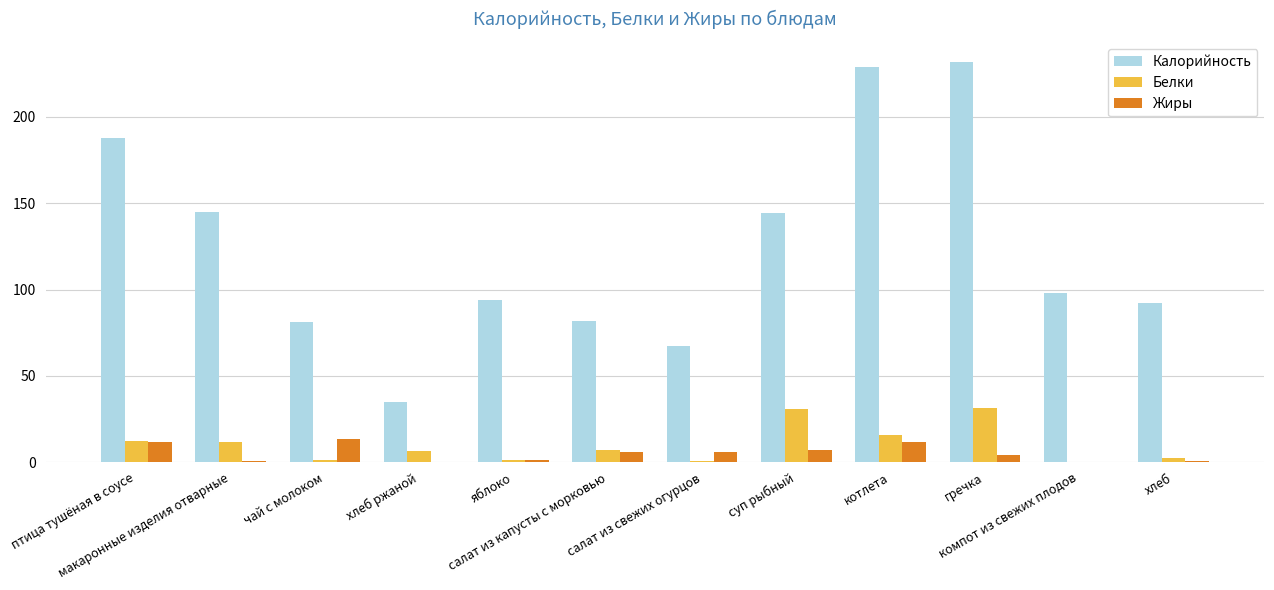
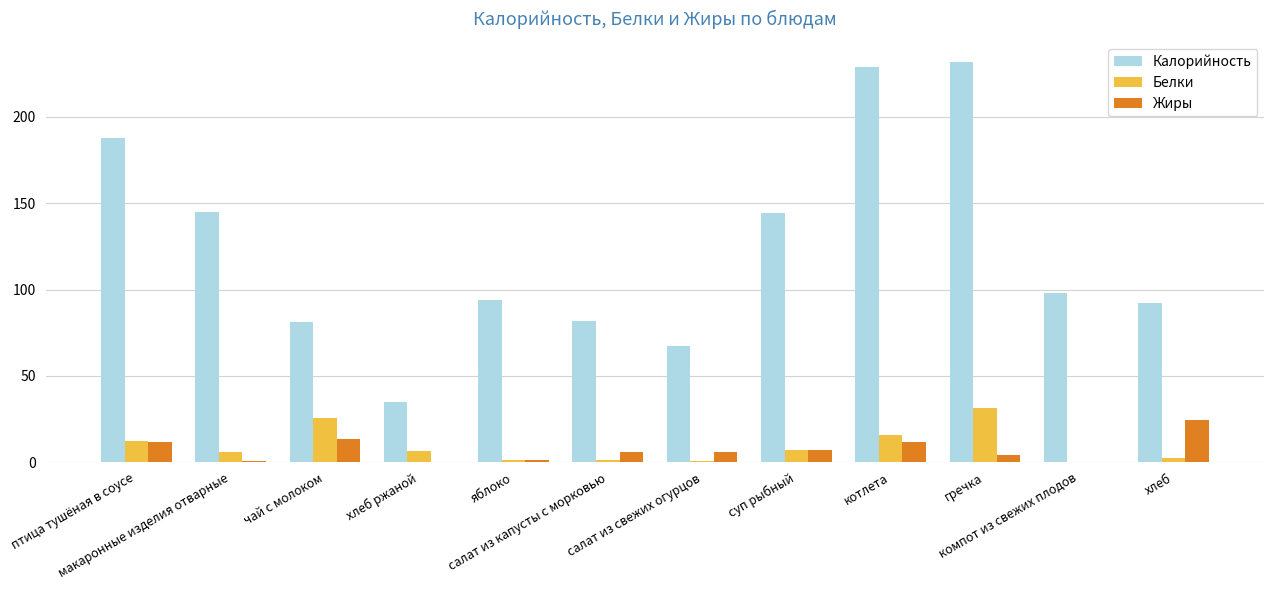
Белки, макаронные изделия отварные: 12 -> 6
Белки, чай с молоком: 2 -> 26
Белки, салат из капусты с морковью: 7 -> 1
Белки, суп рыбный: 31 -> 7
Жиры, хлеб: 0 -> 25
